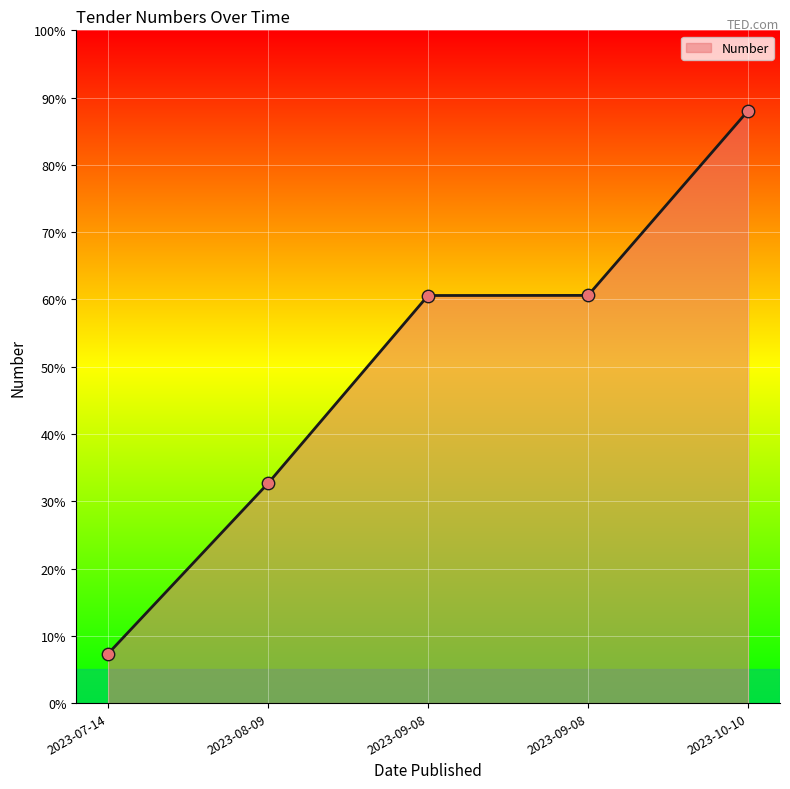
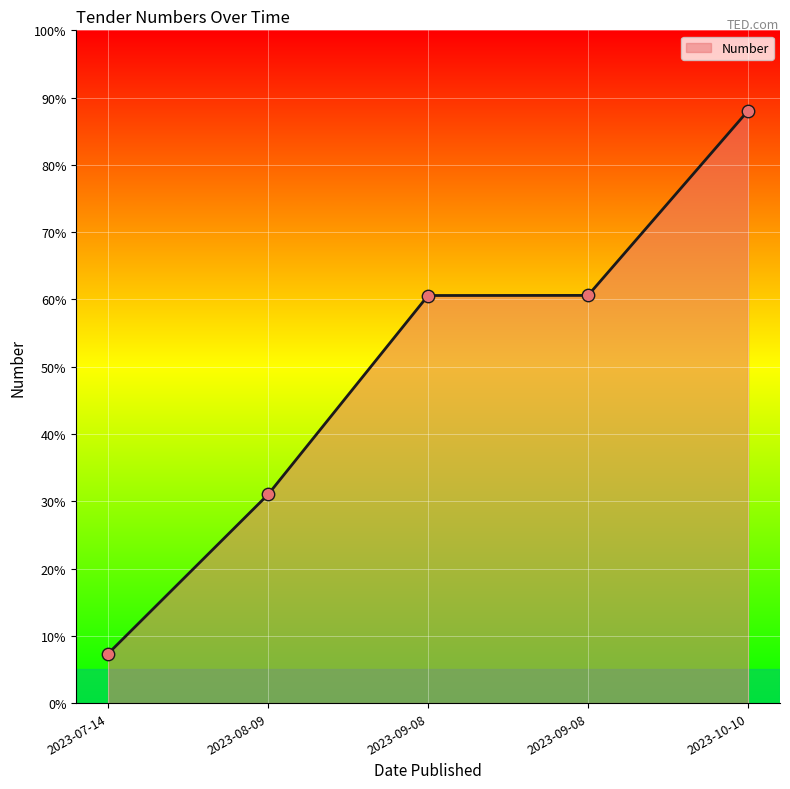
2023-08-09: 33% -> 31%
